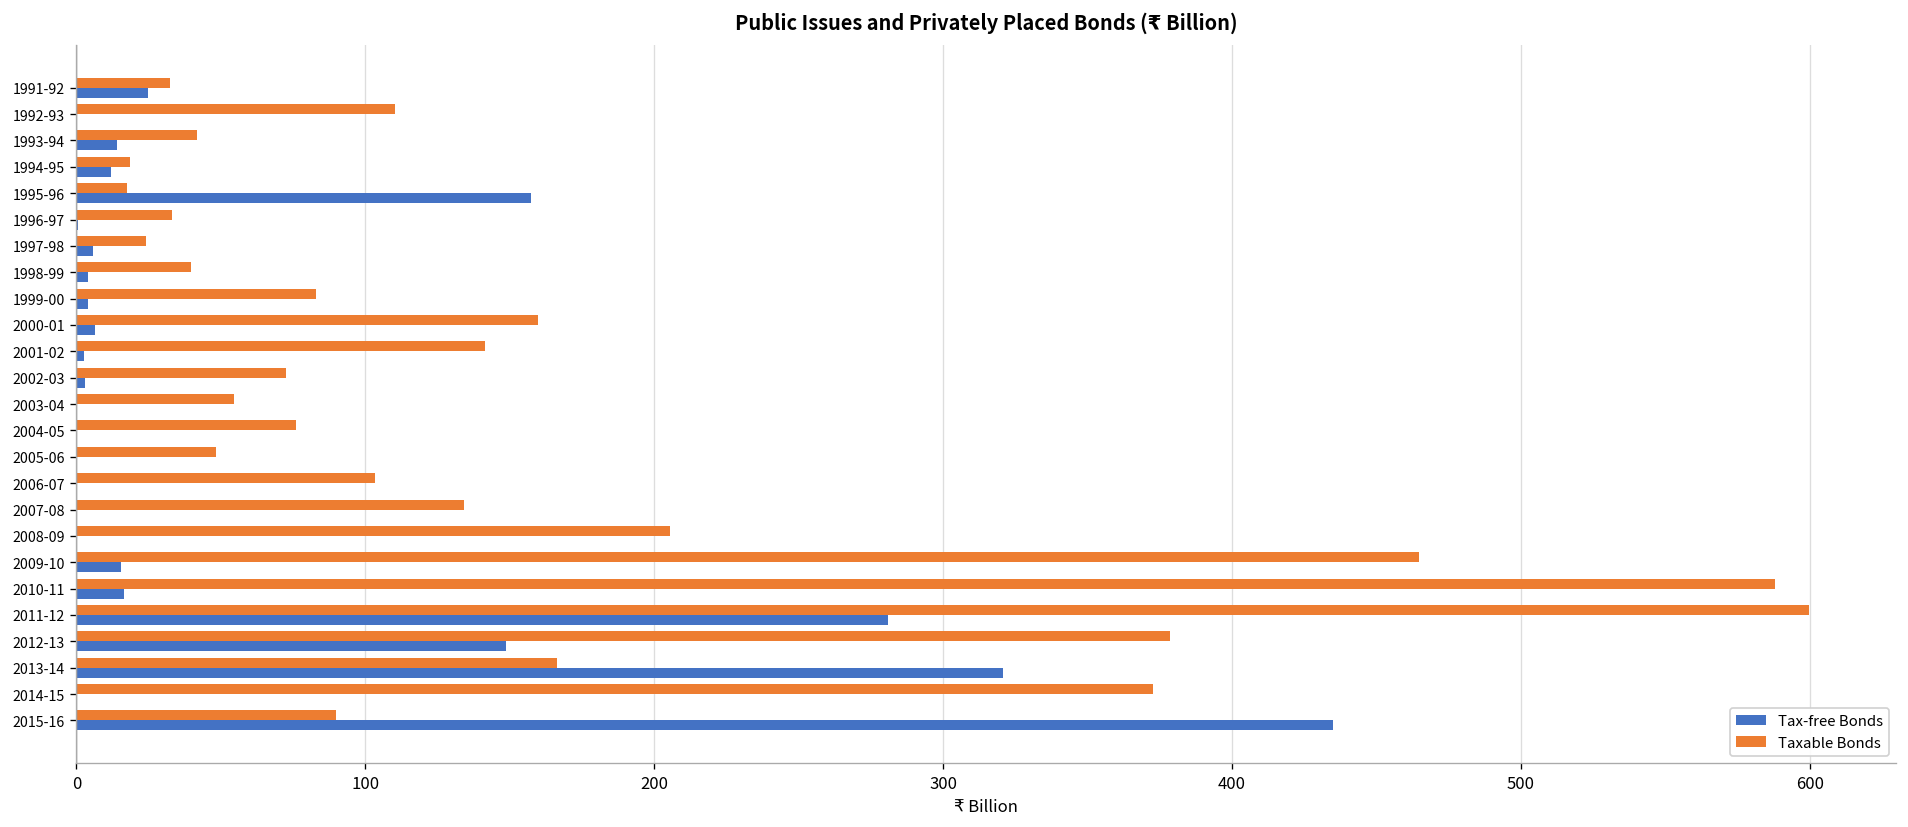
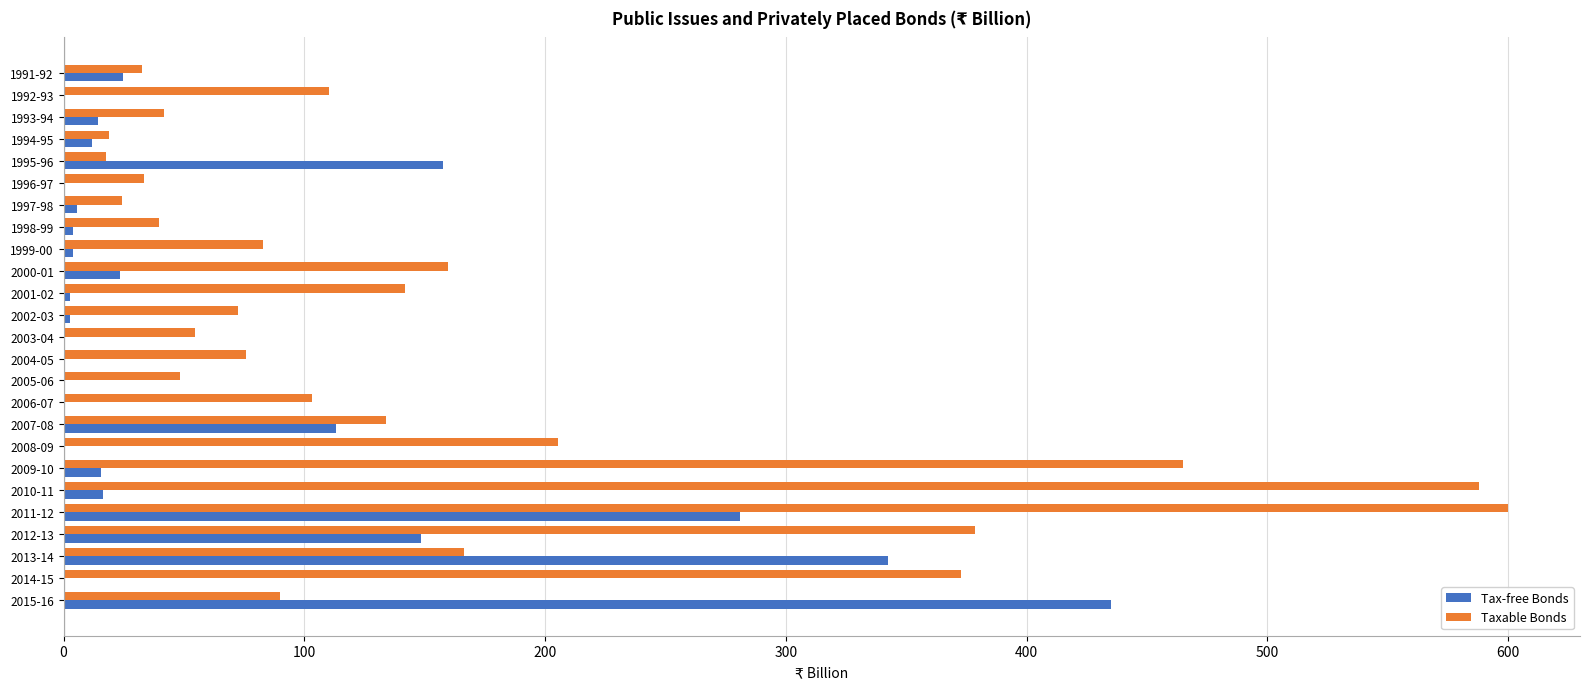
Tax-free Bonds, 2000-01: 7 -> 23
Tax-free Bonds, 2007-08: 0 -> 113
Tax-free Bonds, 2013-14: 321 -> 342
